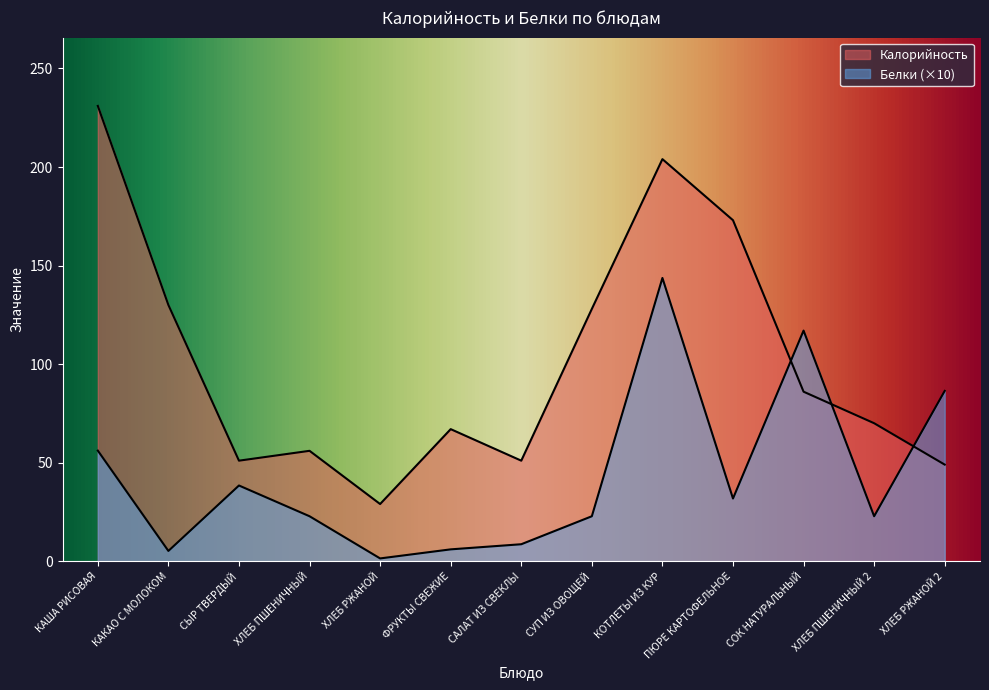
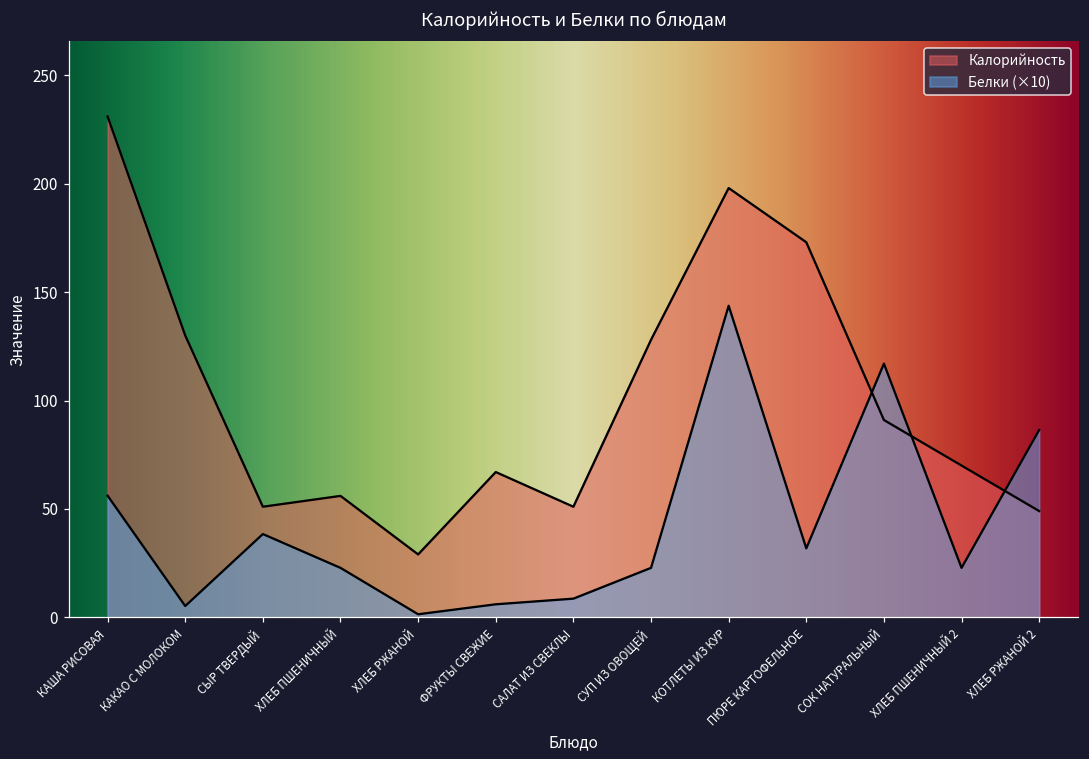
Калорийность, КОТЛЕТЫ ИЗ КУР: 204 -> 198
Калорийность, СОК НАТУРАЛЬНЫЙ: 86 -> 91
